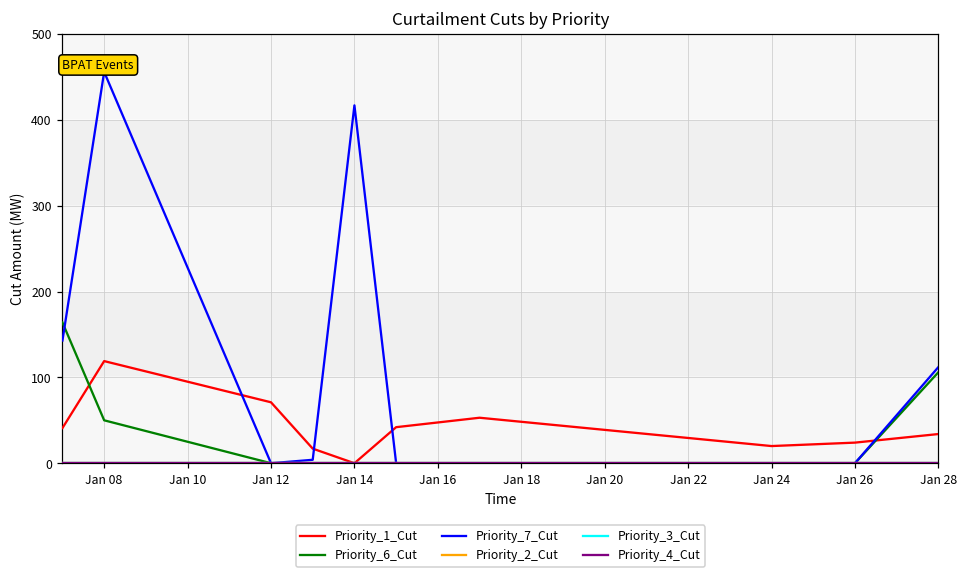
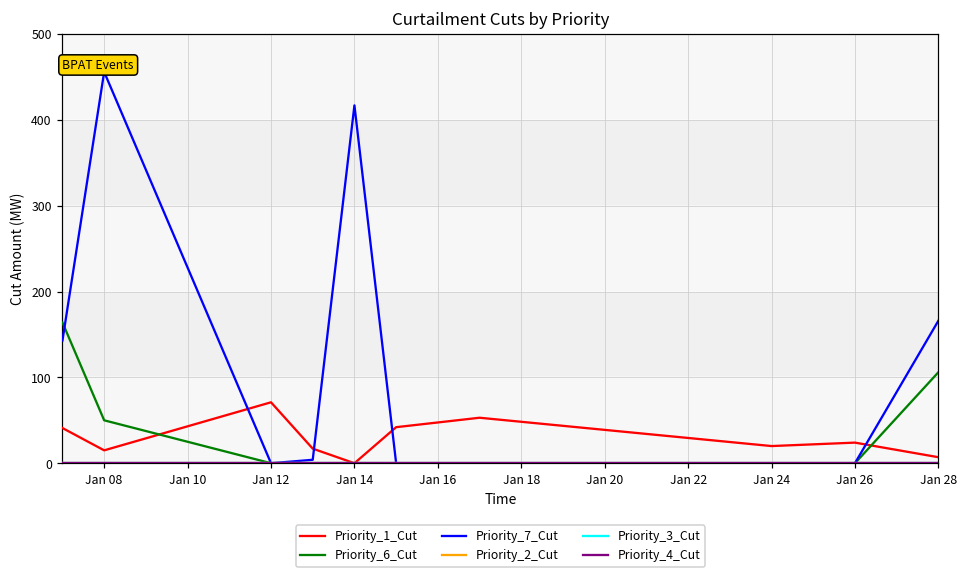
Priority_1_Cut, Jan 08: 120 -> 20
Priority_1_Cut, Jan 28: 30 -> 10
Priority_7_Cut, Jan 28: 110 -> 170
